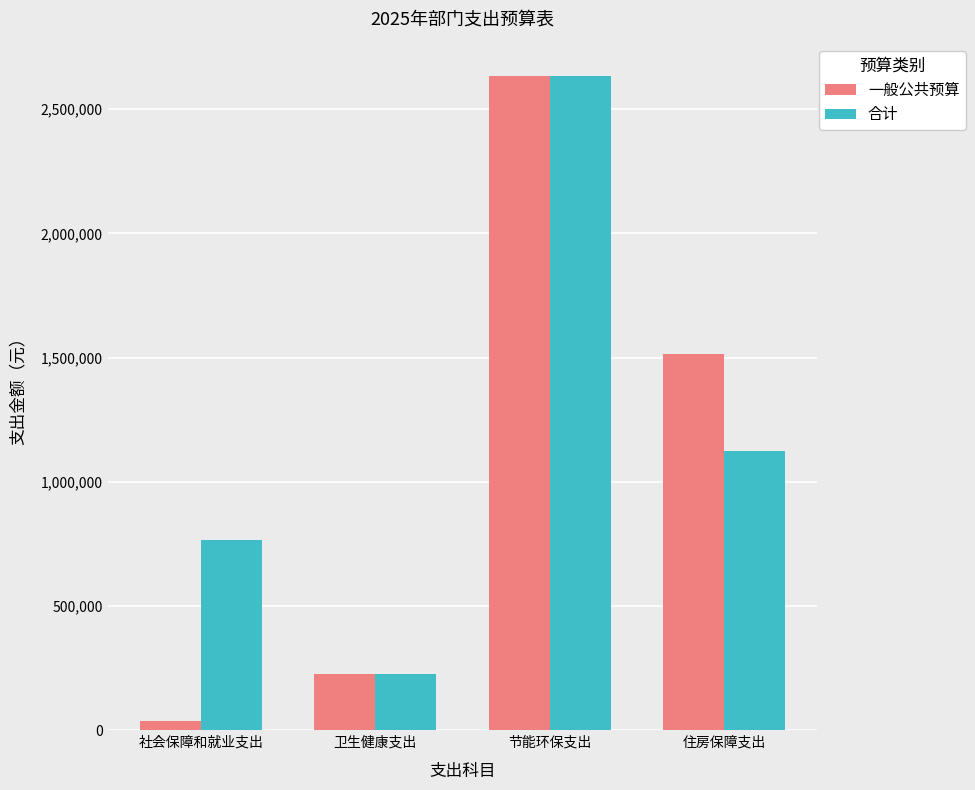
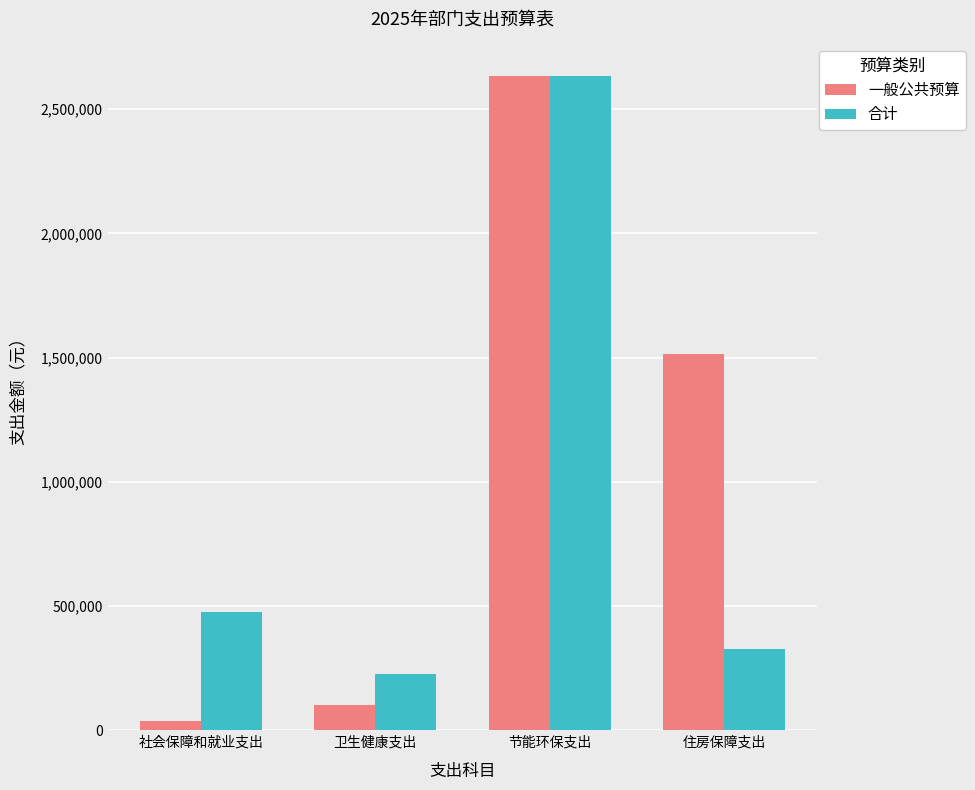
合计, 社会保障和就业支出: 770,000 -> 480,000
一般公共预算, 卫生健康支出: 230,000 -> 100,000
合计, 住房保障支出: 1,120,000 -> 330,000
